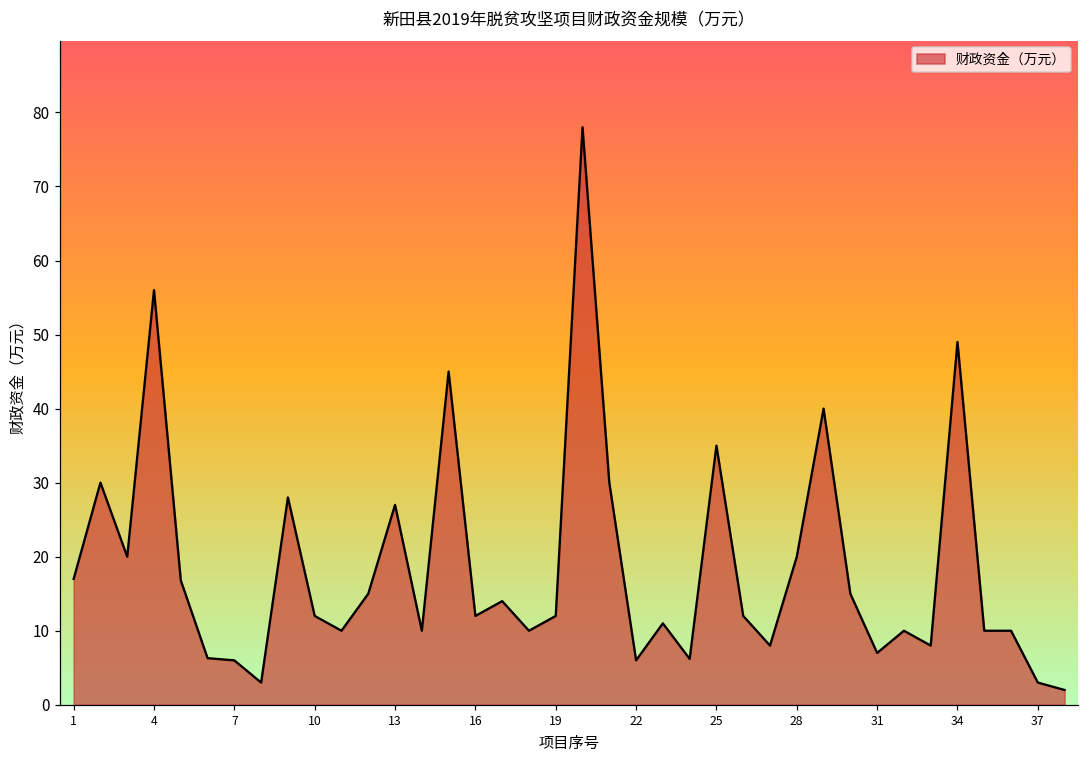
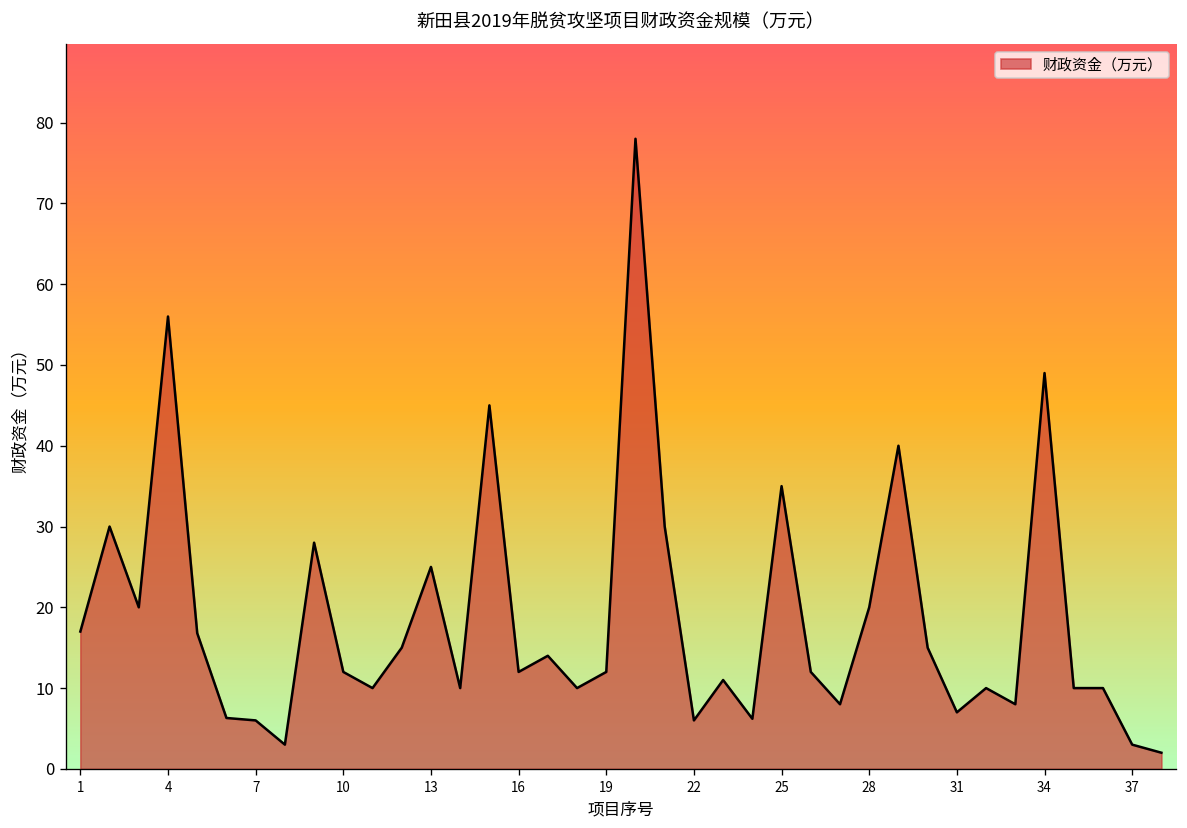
13: 27 -> 25
